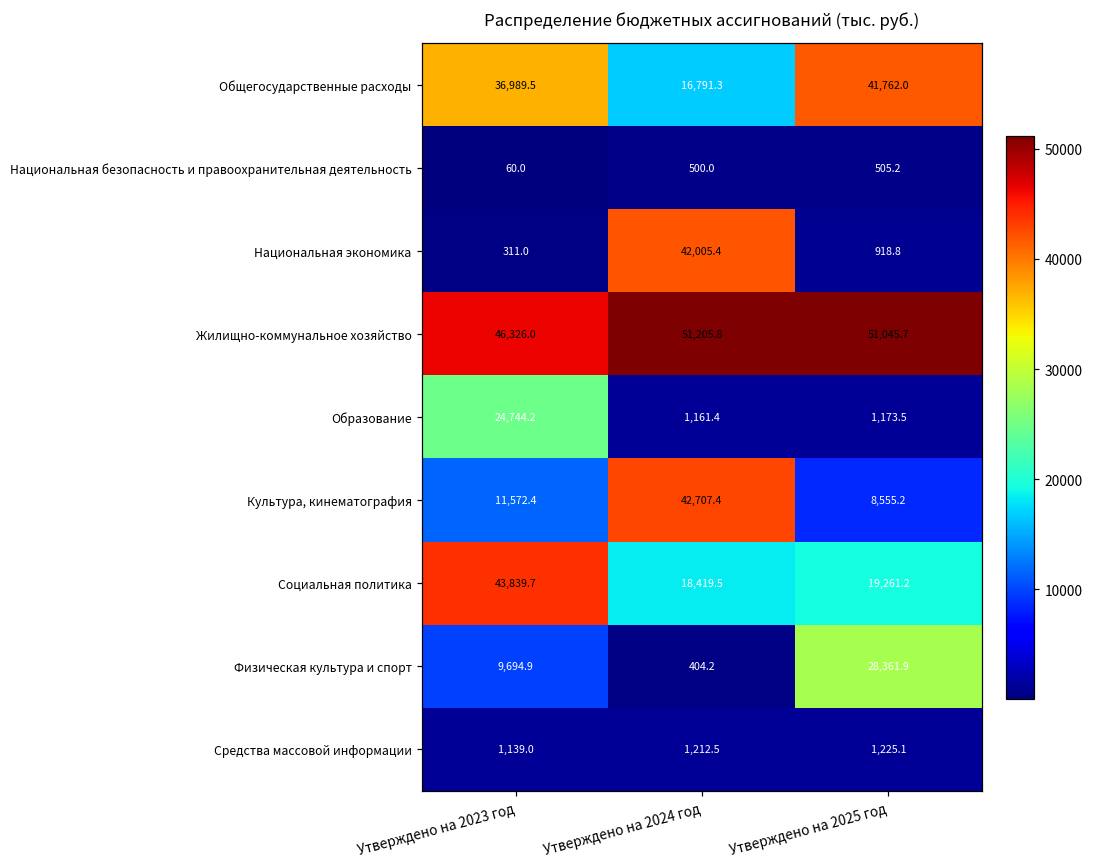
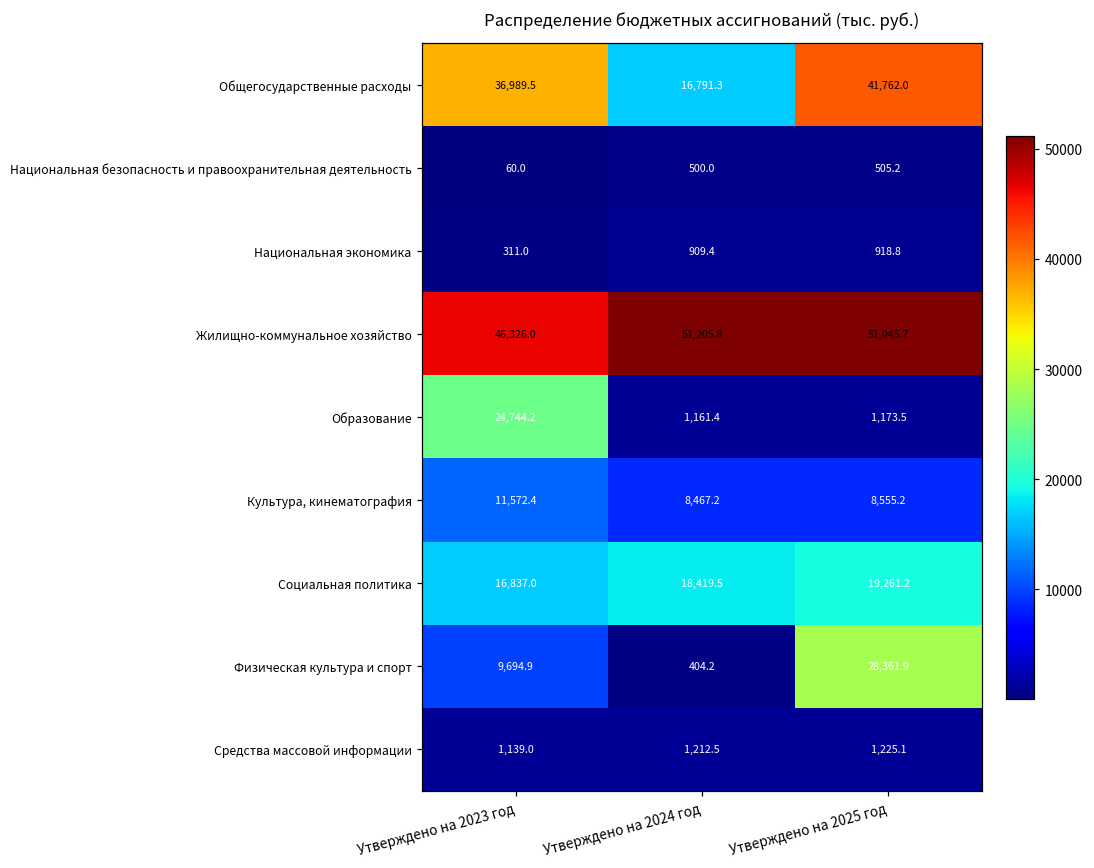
Национальная экономика, Утверждено на 2024 год: 42,005.4 -> 909.4
Культура, кинематография, Утверждено на 2024 год: 42,707.4 -> 8,467.2
Социальная политика, Утверждено на 2023 год: 43,839.7 -> 16,837.0
